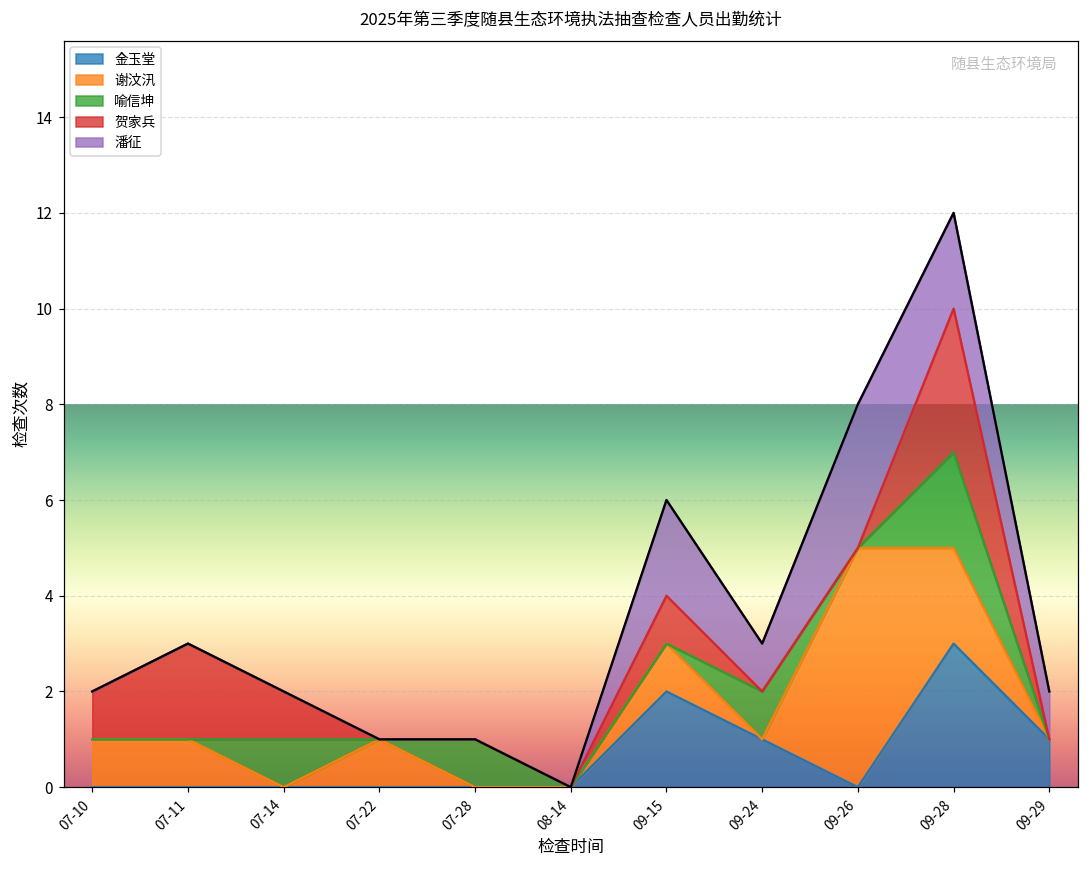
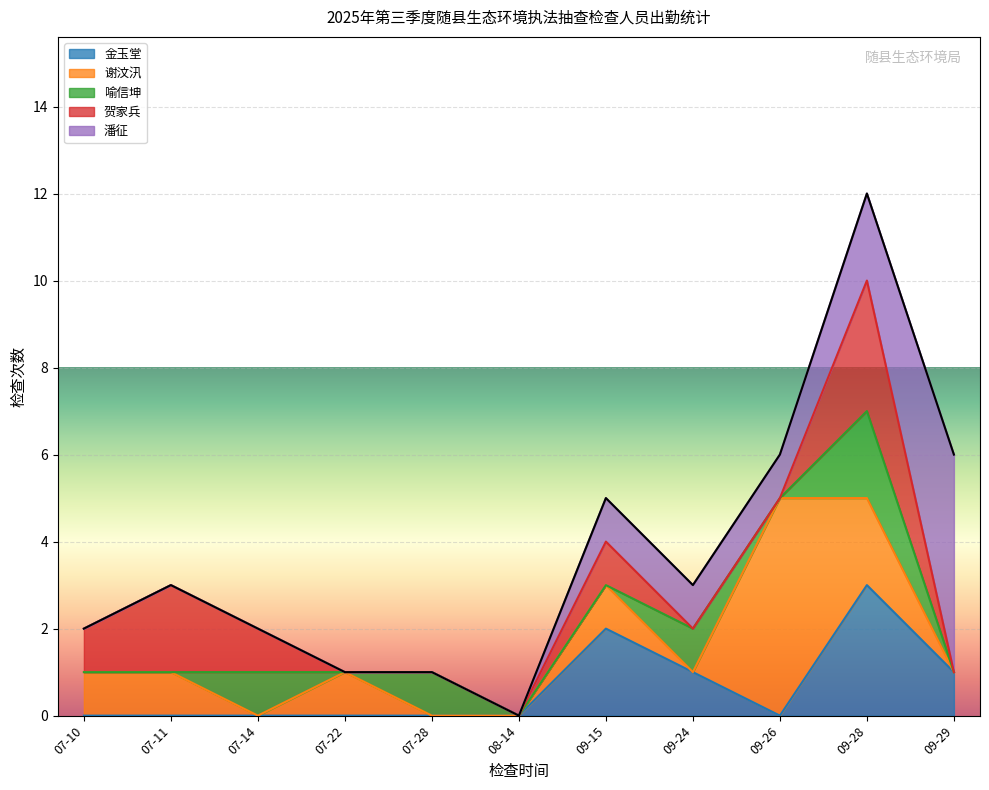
潘征, 09-15: 2 -> 1
潘征, 09-26: 3 -> 1
潘征, 09-29: 1 -> 5
